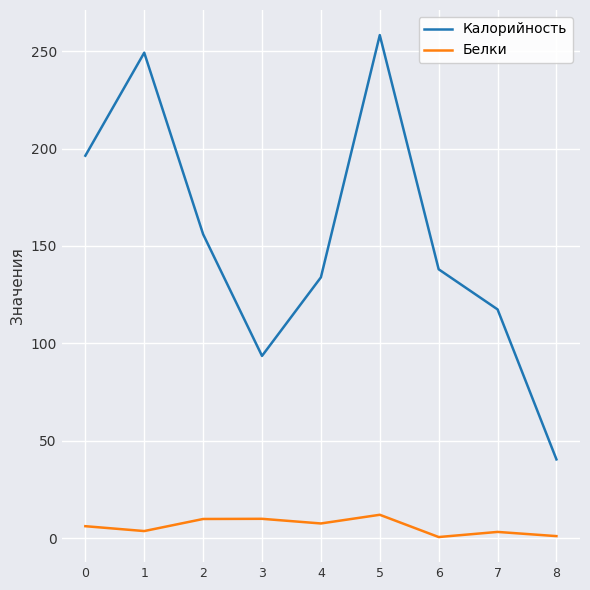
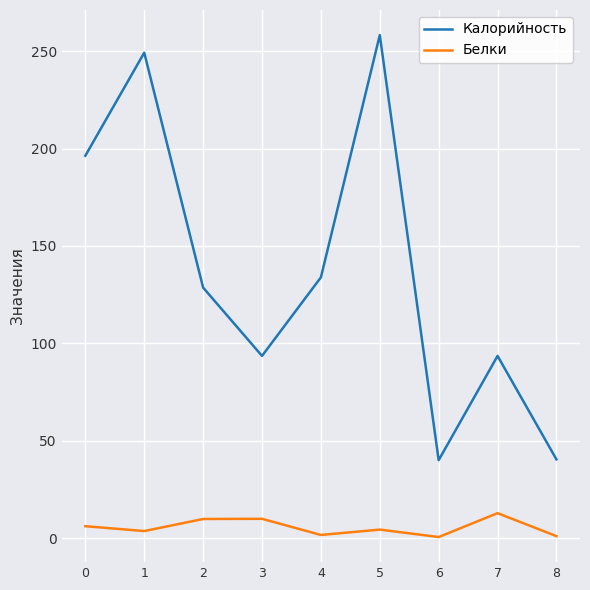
Калорийность, 2: 156 -> 129
Белки, 4: 8 -> 2
Белки, 5: 12 -> 4
Калорийность, 6: 138 -> 40
Калорийность, 7: 117 -> 94
Белки, 7: 3 -> 13
